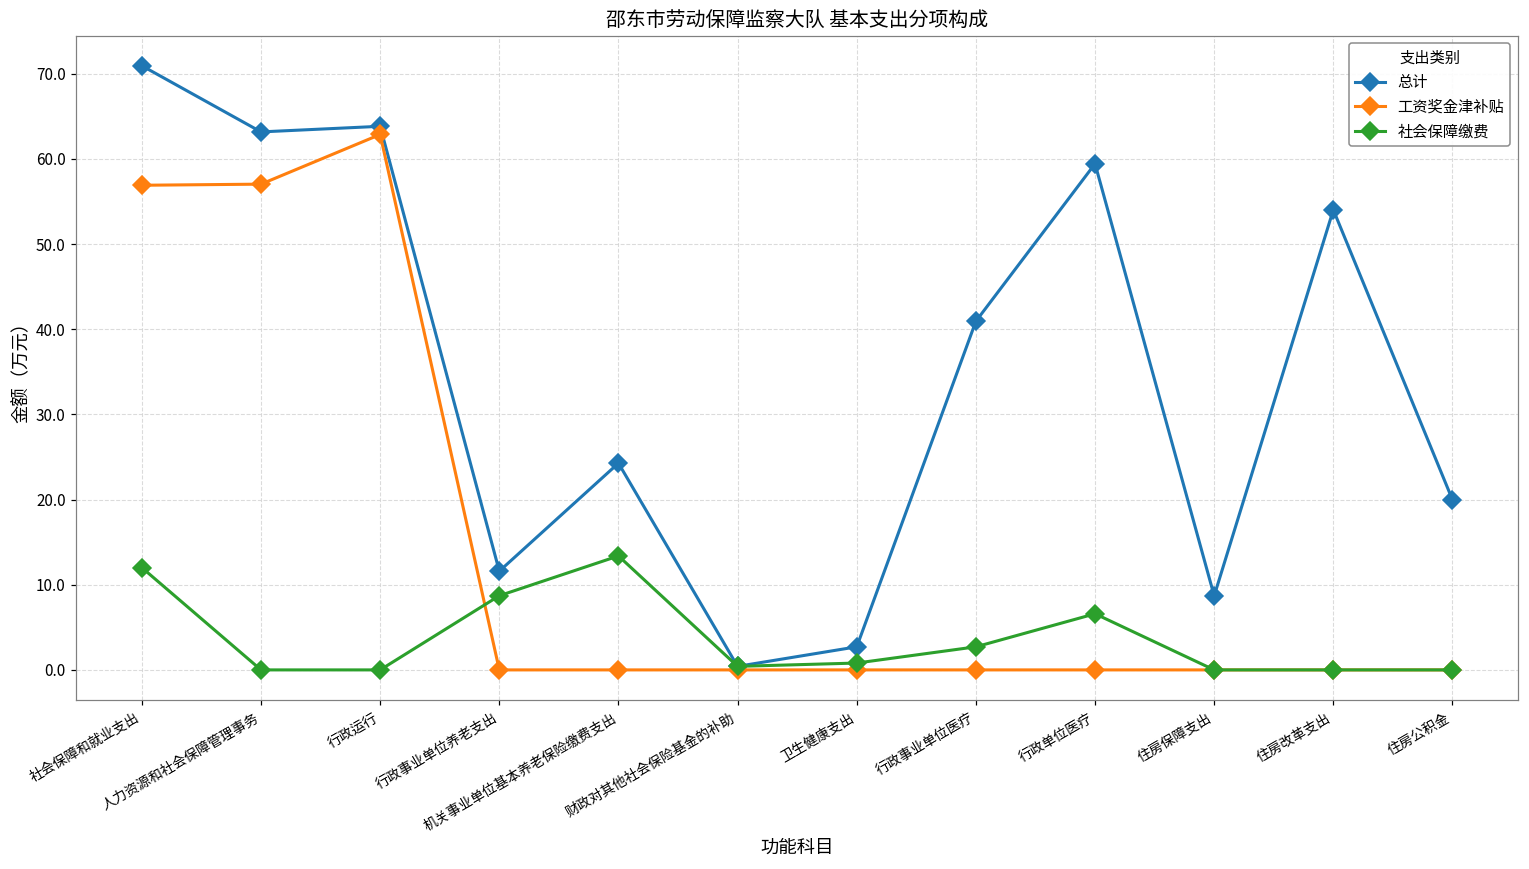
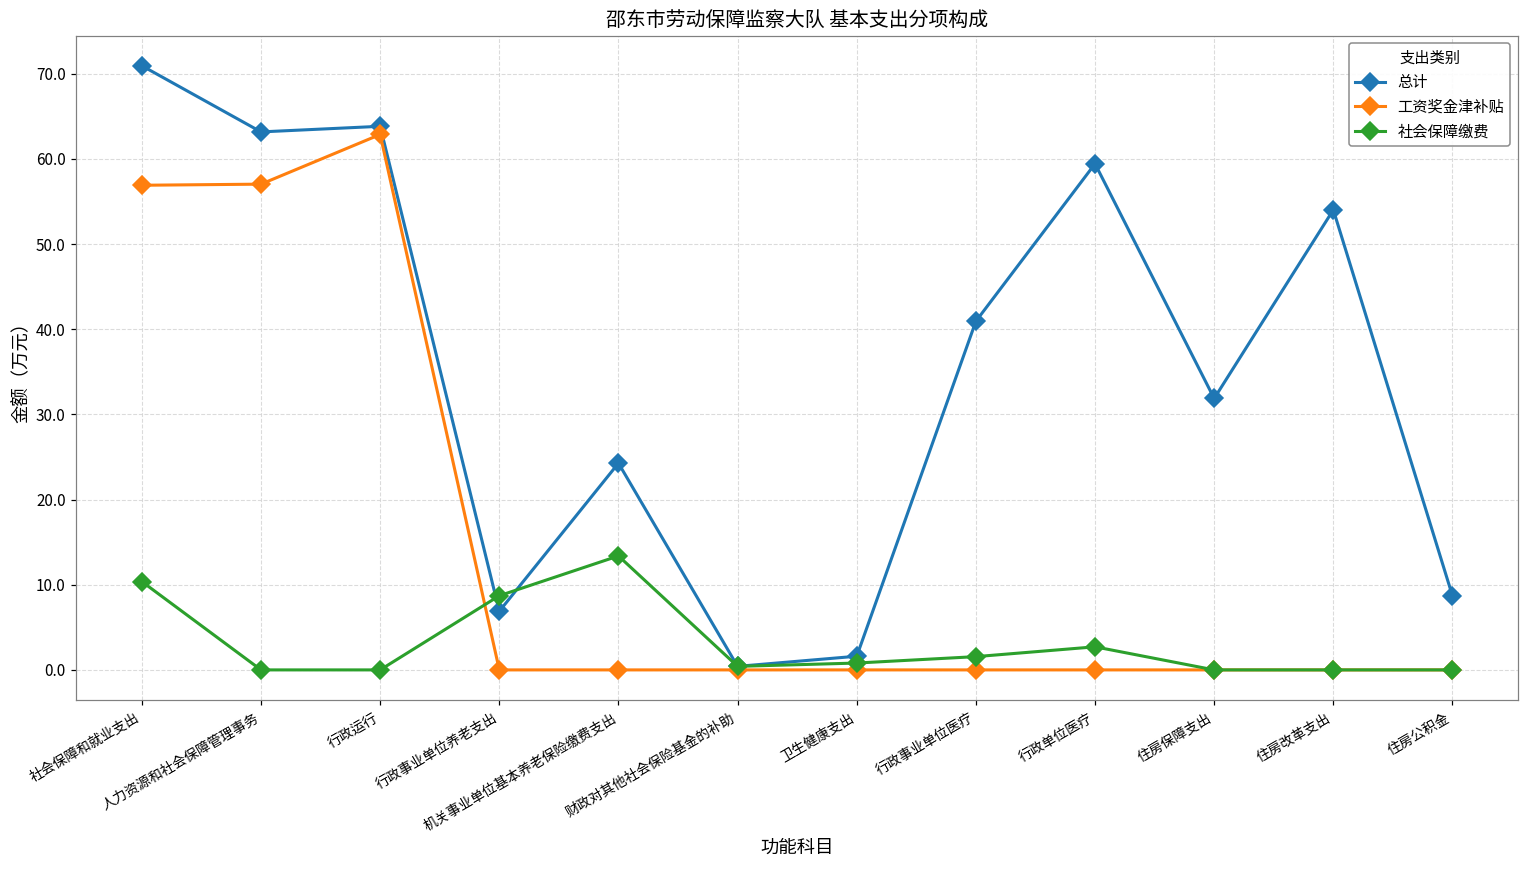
社会保障缴费, 社会保障和就业支出: 12 -> 10
总计, 行政事业单位养老支出: 12 -> 7
总计, 卫生健康支出: 3 -> 2
社会保障缴费, 行政事业单位医疗: 3 -> 2
社会保障缴费, 行政单位医疗: 7 -> 3
总计, 住房保障支出: 9 -> 32
总计, 住房公积金: 20 -> 9
